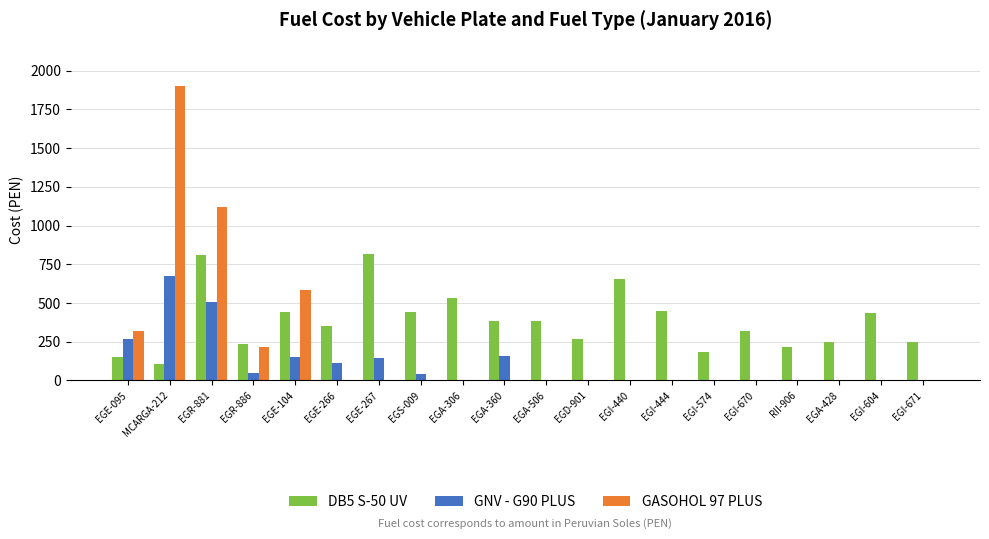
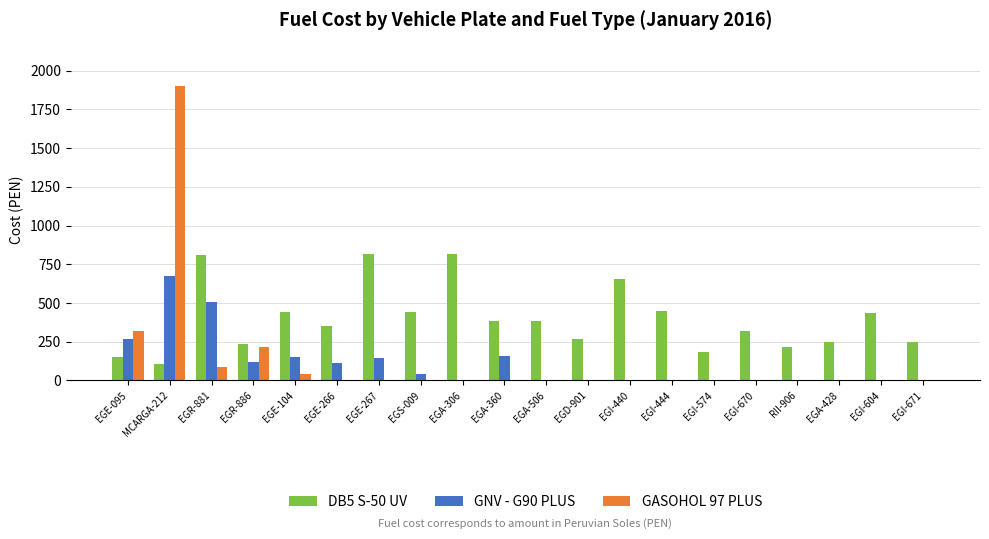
GASOHOL 97 PLUS, EGR-881: 1120 -> 90
GNV - G90 PLUS, EGR-886: 50 -> 120
GASOHOL 97 PLUS, EGE-104: 590 -> 40
DB5 S-50 UV, EGA-306: 530 -> 820
